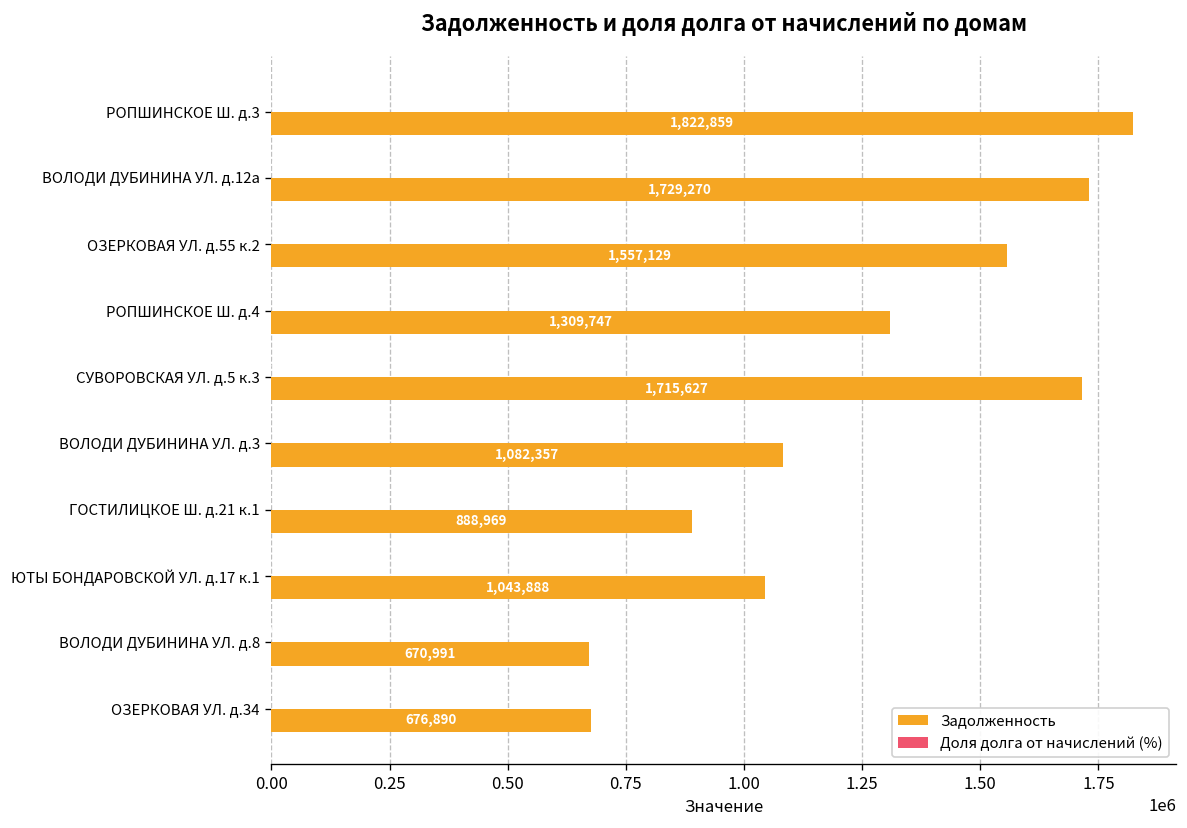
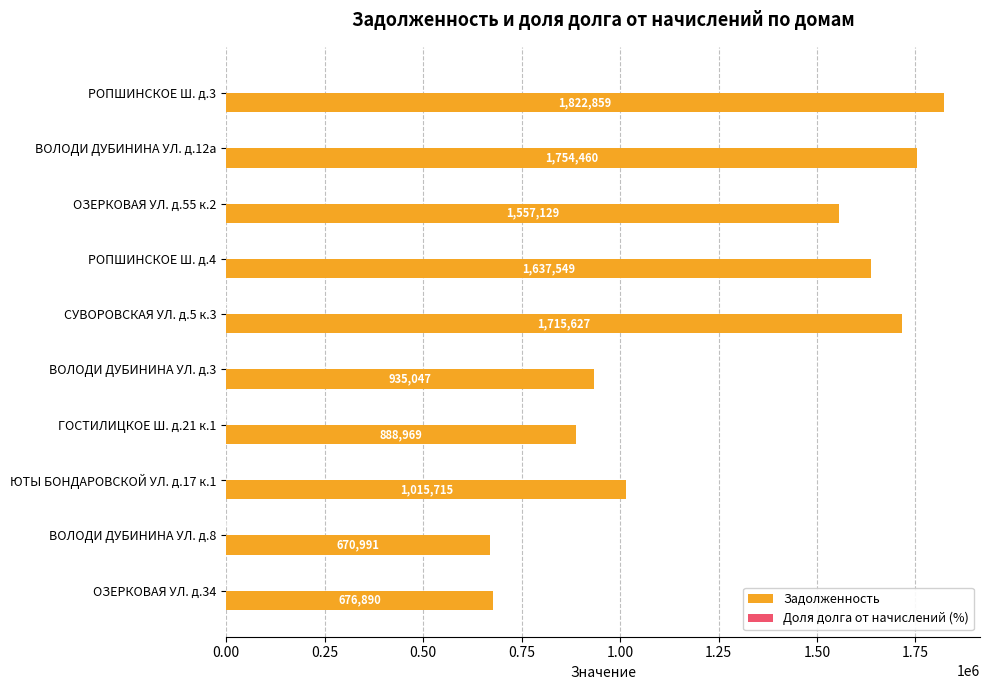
Задолженность, ВОЛОДИ ДУБИНИНА УЛ. д.12а: 1,729,270 -> 1,754,460
Задолженность, РОПШИНСКОЕ Ш. д.4: 1,309,747 -> 1,637,549
Задолженность, ВОЛОДИ ДУБИНИНА УЛ. д.3: 1,082,357 -> 935,047
Задолженность, ЮТЫ БОНДАРОВСКОЙ УЛ. д.17 к.1: 1,043,888 -> 1,015,715
